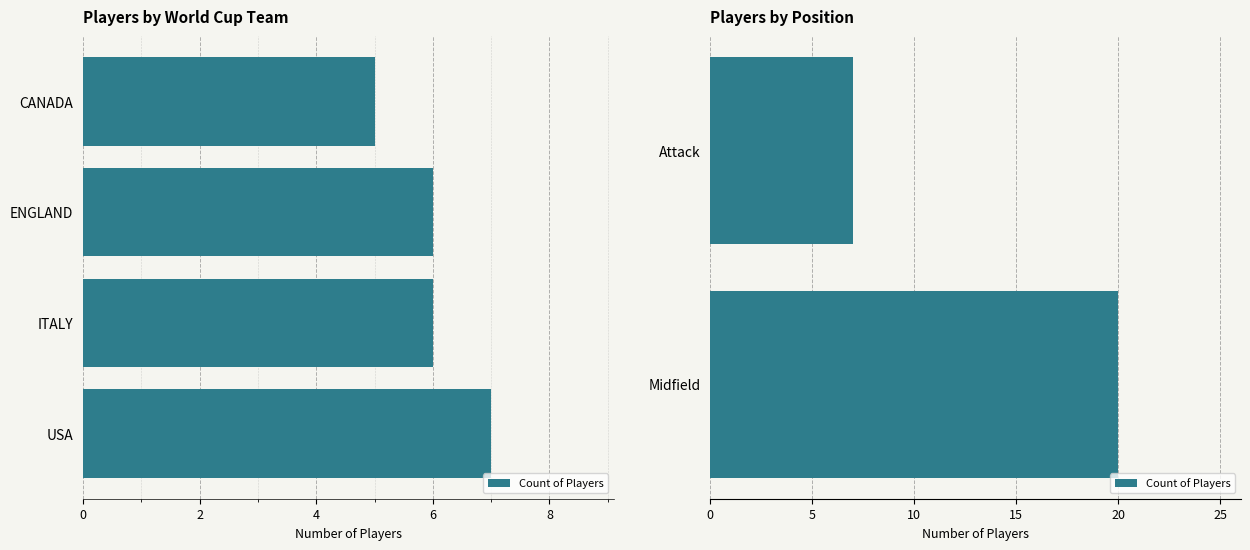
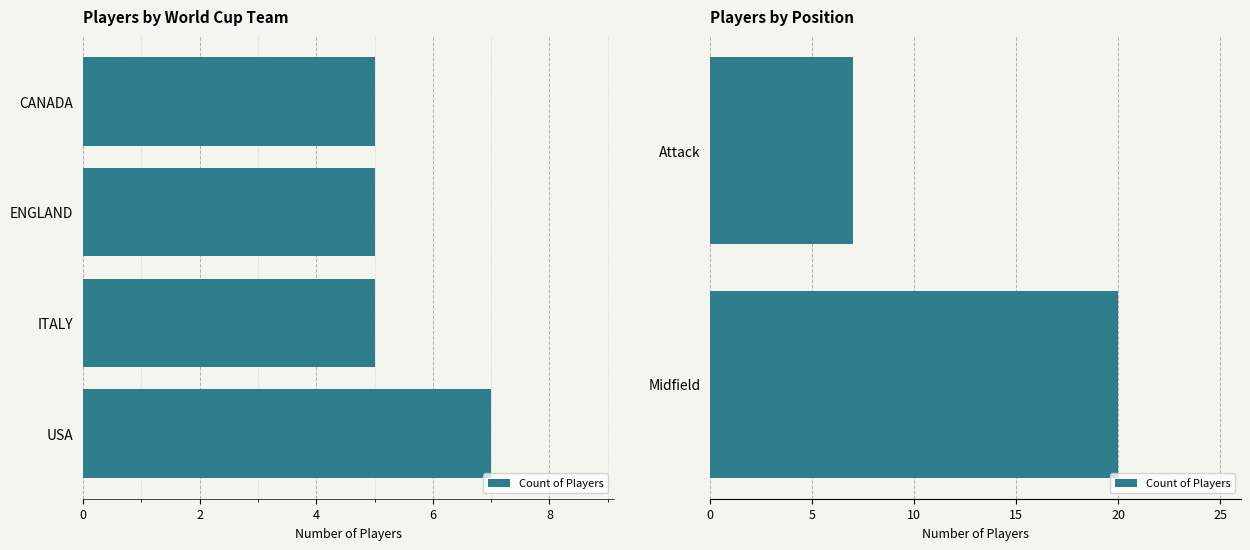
Players by World Cup Team, ENGLAND: 6 -> 5
Players by World Cup Team, ITALY: 6 -> 5
